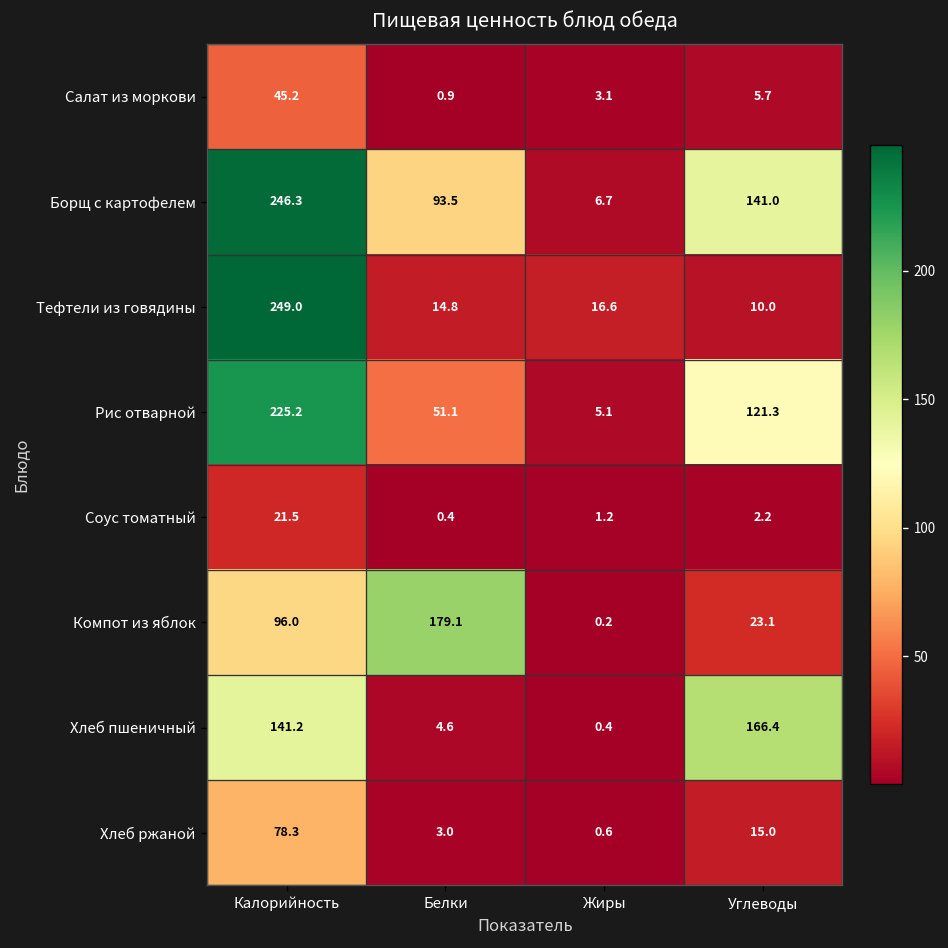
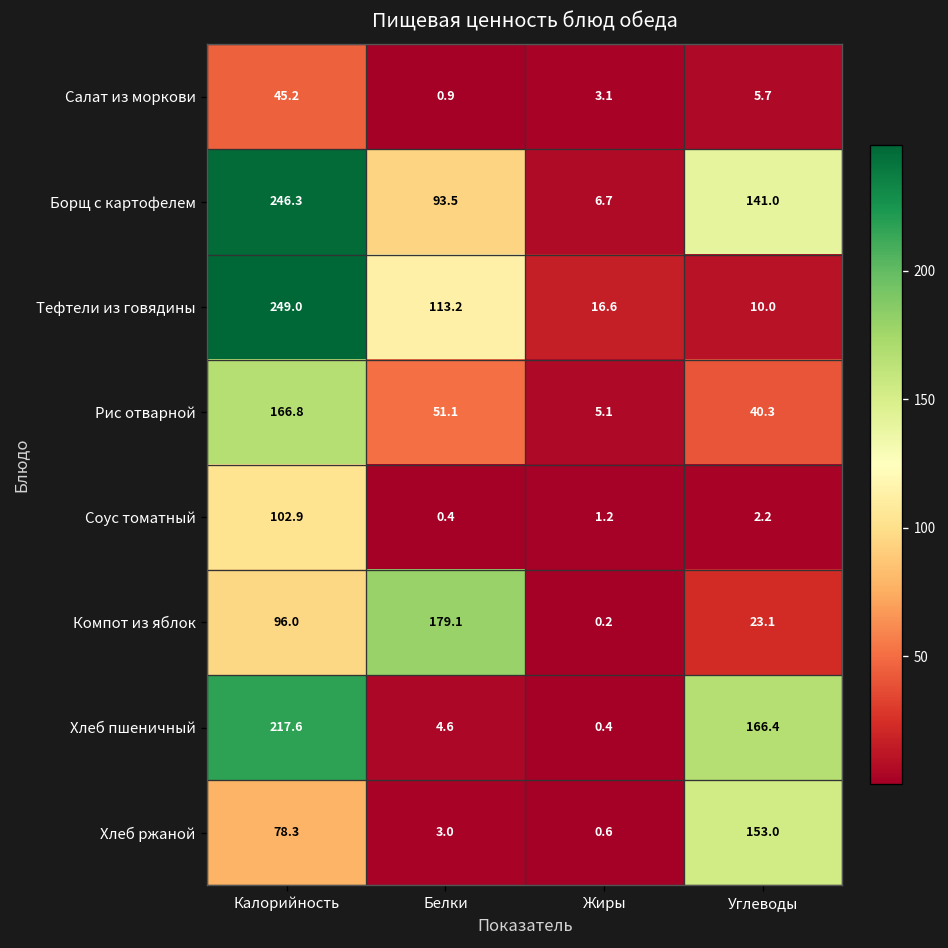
Тефтели из говядины, Белки: 14.8 -> 113.2
Рис отварной, Калорийность: 225.2 -> 166.8
Рис отварной, Углеводы: 121.3 -> 40.3
Соус томатный, Калорийность: 21.5 -> 102.9
Хлеб пшеничный, Калорийность: 141.2 -> 217.6
Хлеб ржаной, Углеводы: 15.0 -> 153.0
